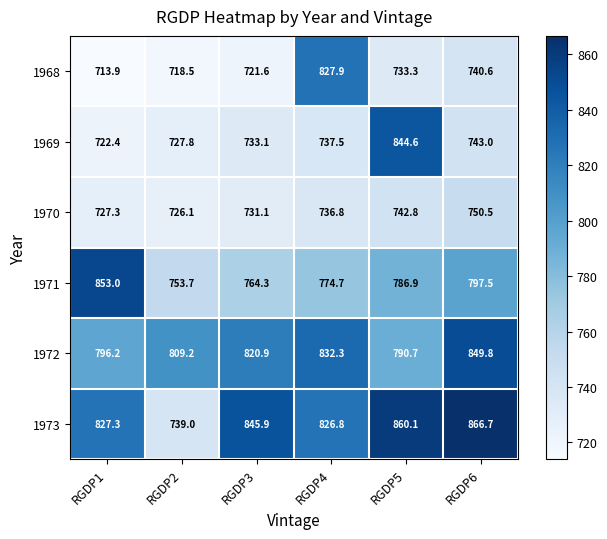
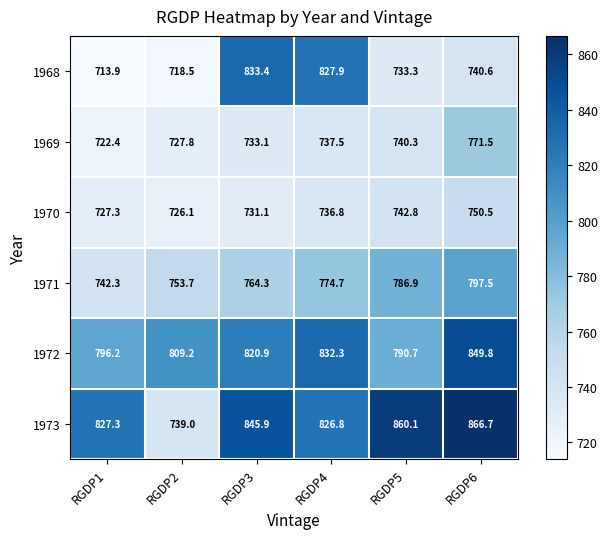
1968, RGDP3: 721.6 -> 833.4
1969, RGDP5: 844.6 -> 740.3
1969, RGDP6: 743.0 -> 771.5
1971, RGDP1: 853.0 -> 742.3
